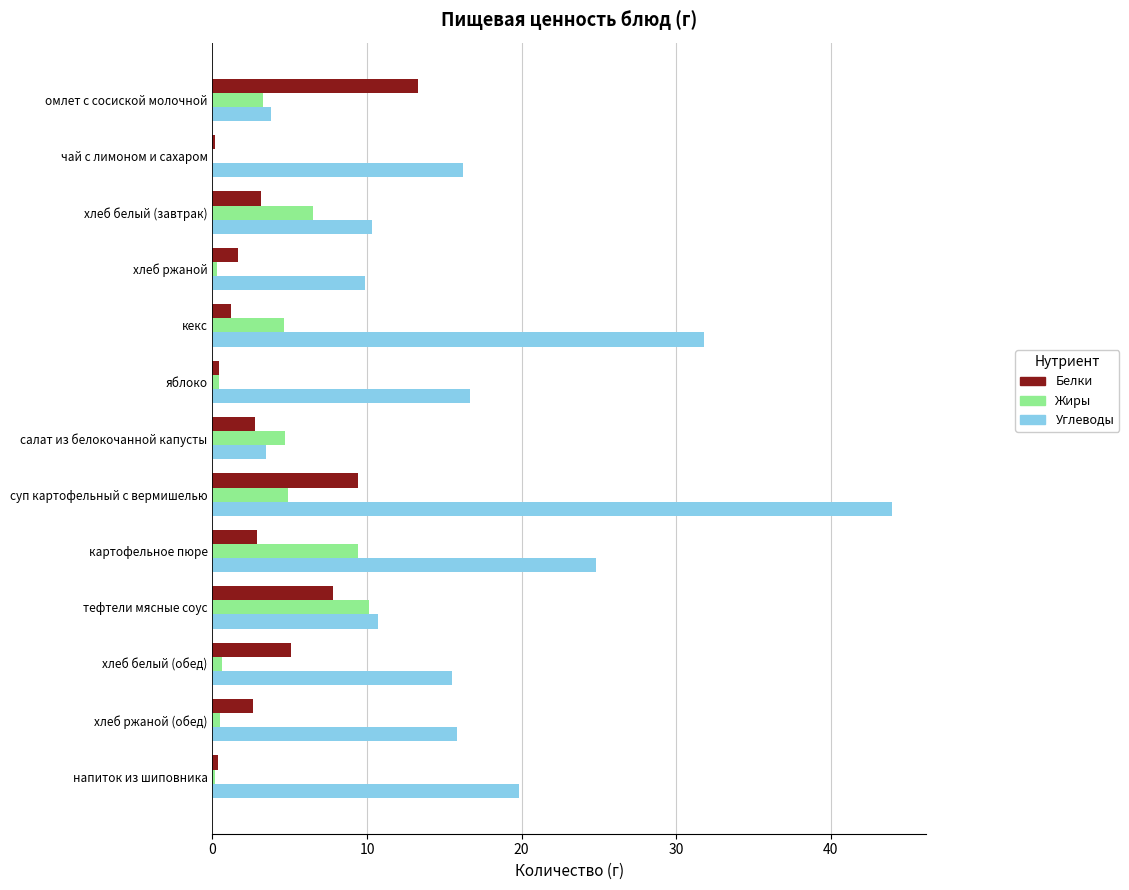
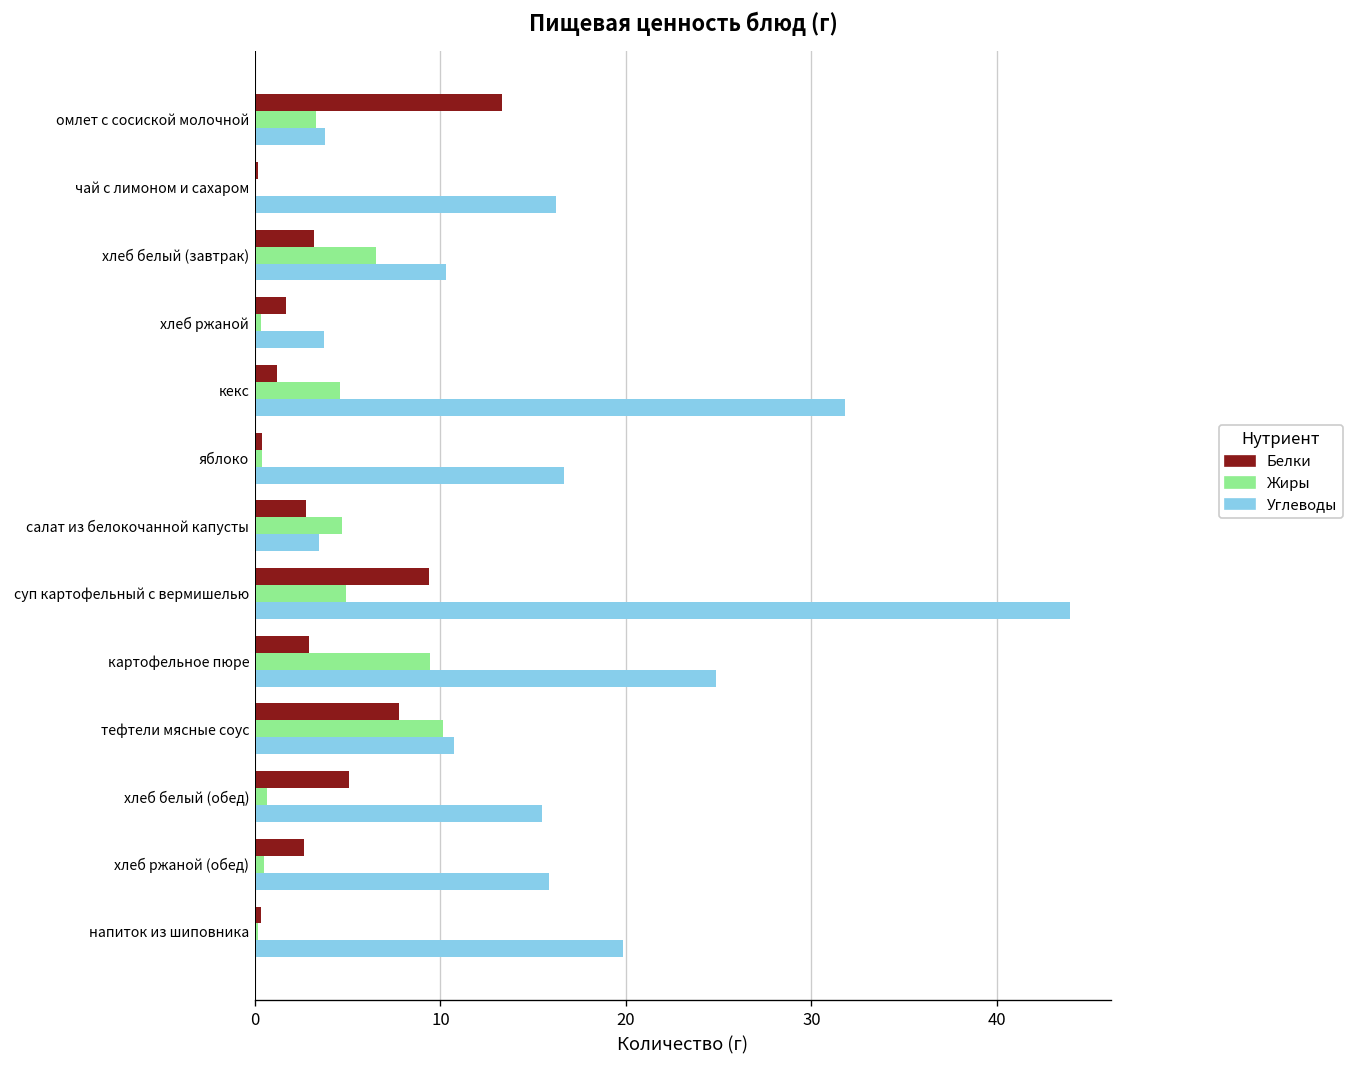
Углеводы, хлеб ржаной: 9.9 -> 3.7
